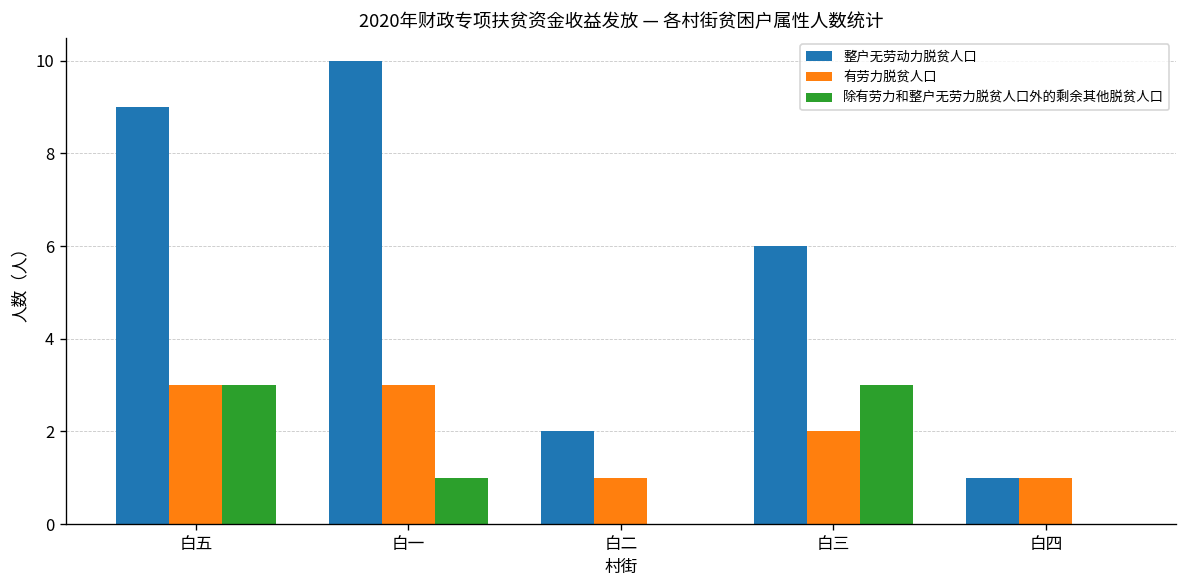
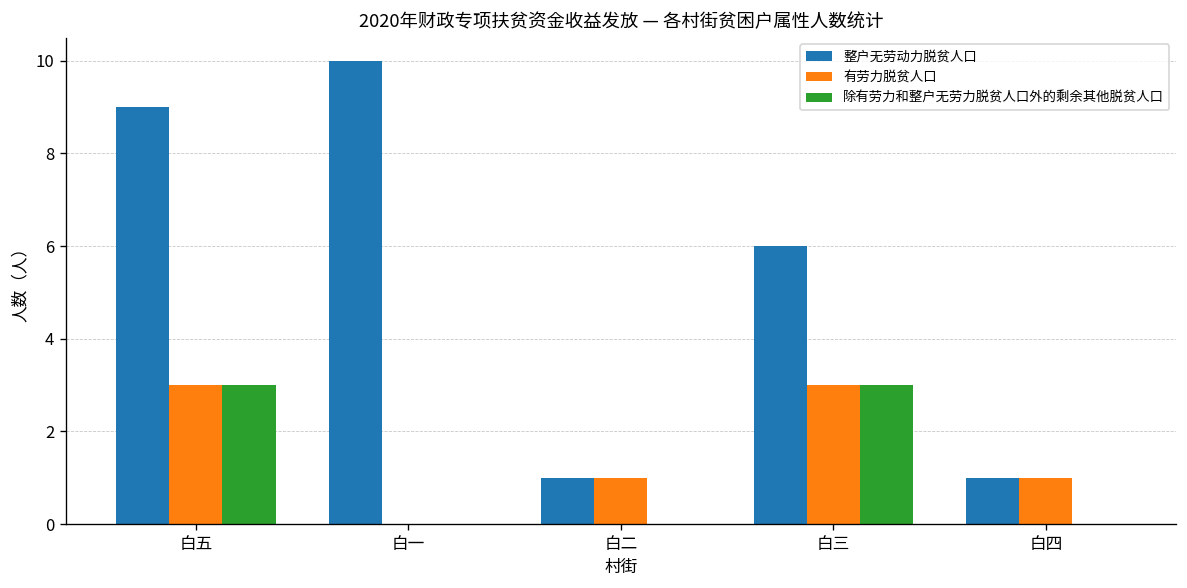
有劳力脱贫人口, 白一: 3 -> 0
除有劳力和整户无劳力脱贫人口外的剩余其他脱贫人口, 白一: 1 -> 0
整户无劳动力脱贫人口, 白二: 2 -> 1
有劳力脱贫人口, 白三: 2 -> 3
